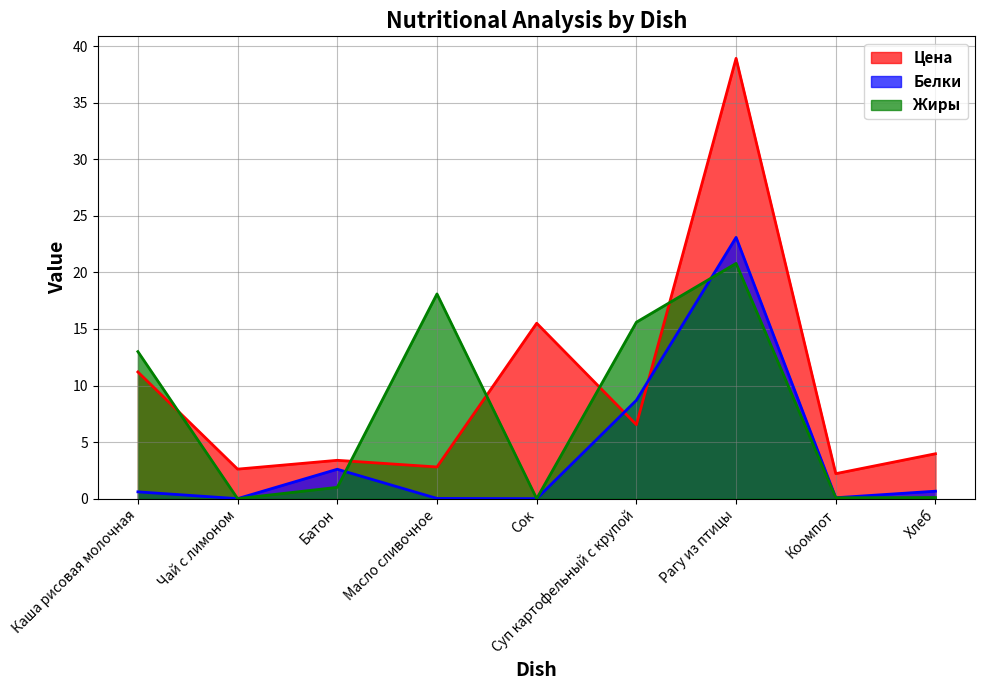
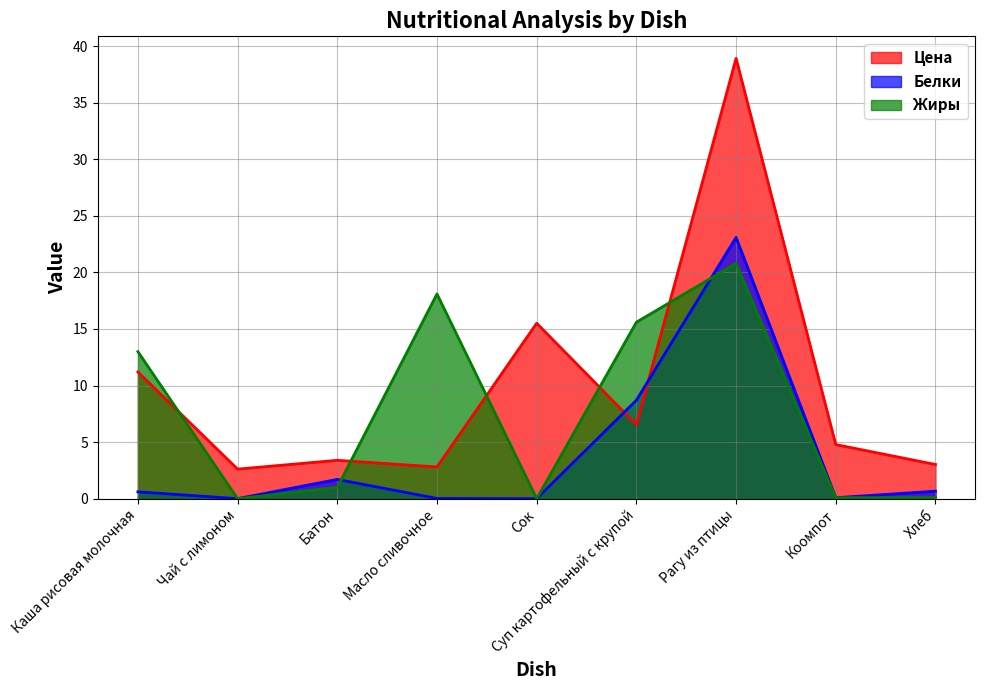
Белки, Батон: 2.6 -> 1.7
Цена, Коомпот: 2.2 -> 4.8
Цена, Хлеб: 4.0 -> 3.0
